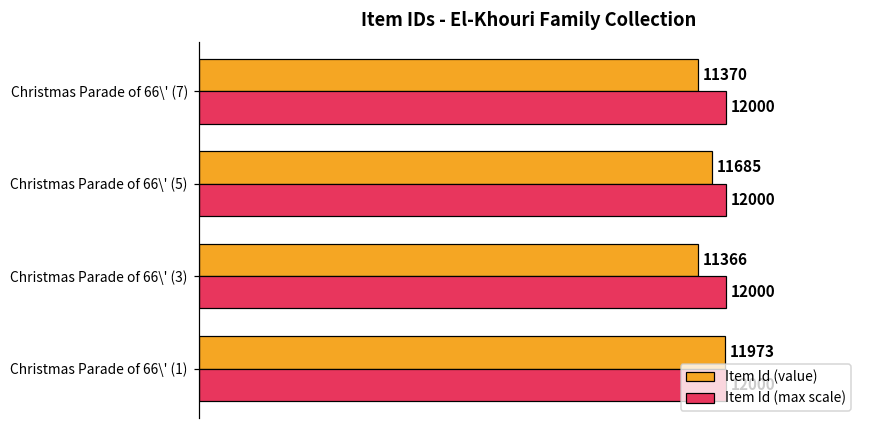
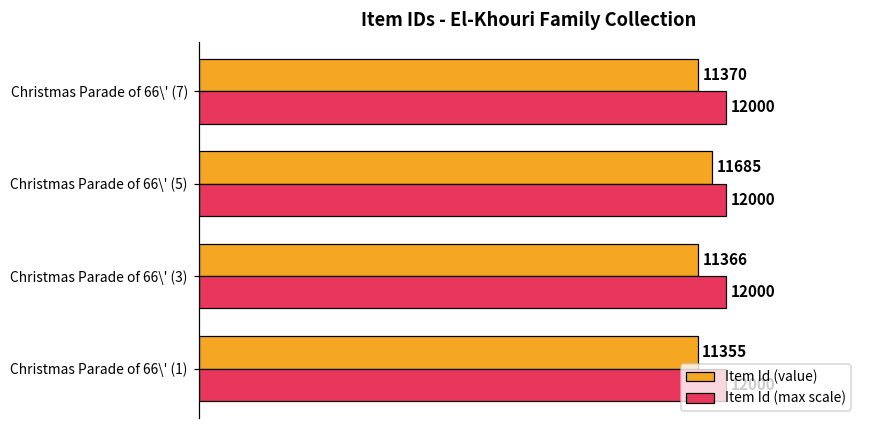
Item Id (value), Christmas Parade of 66\' (1): 11973 -> 11355
